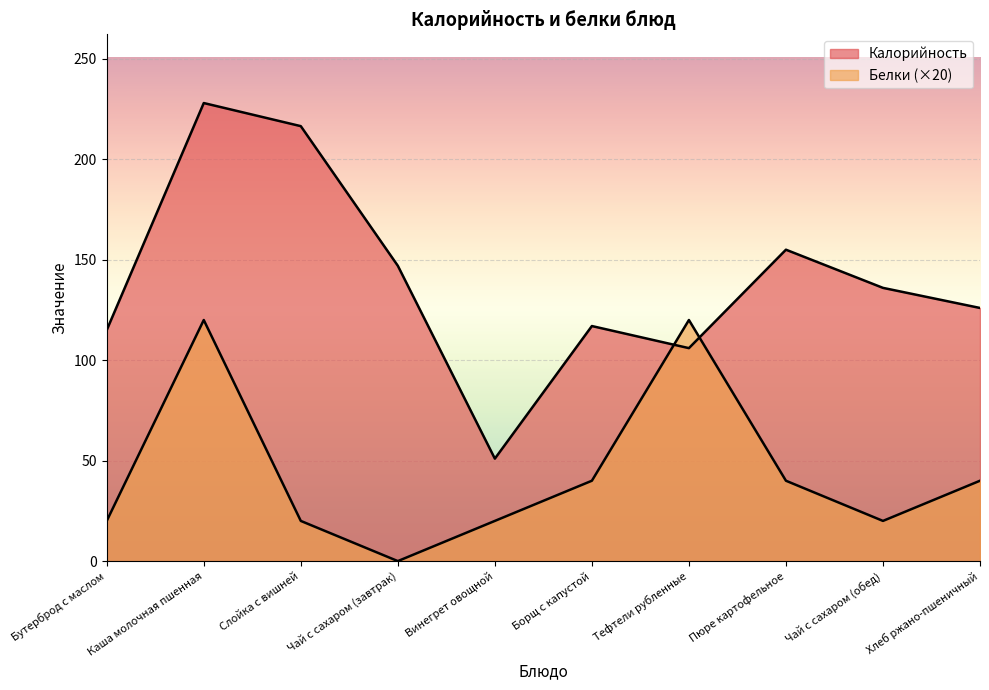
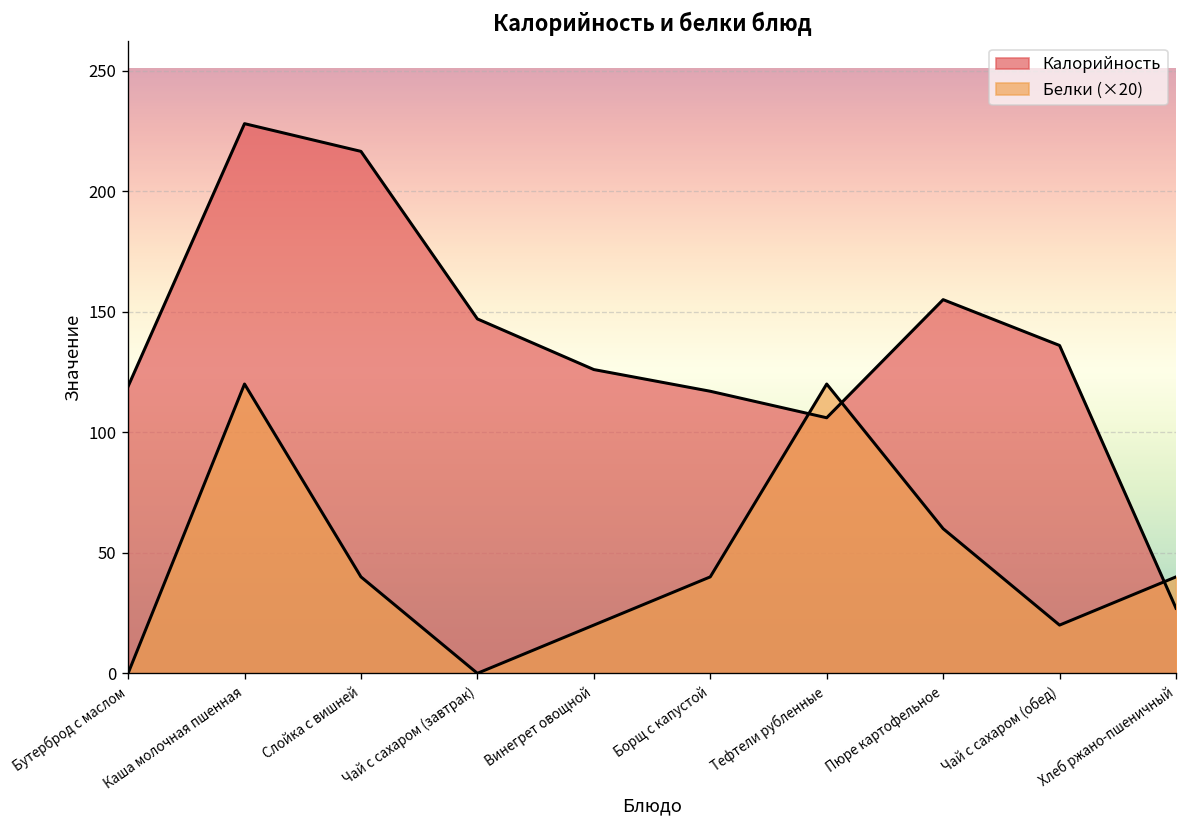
Калорийность, Бутерброд с маслом: 115 -> 119
Белки (×20), Бутерброд с маслом: 20 -> 0
Белки (×20), Слойка с вишней: 20 -> 40
Калорийность, Винегрет овощной: 51 -> 126
Белки (×20), Пюре картофельное: 40 -> 60
Калорийность, Хлеб ржано-пшеничный: 126 -> 27
